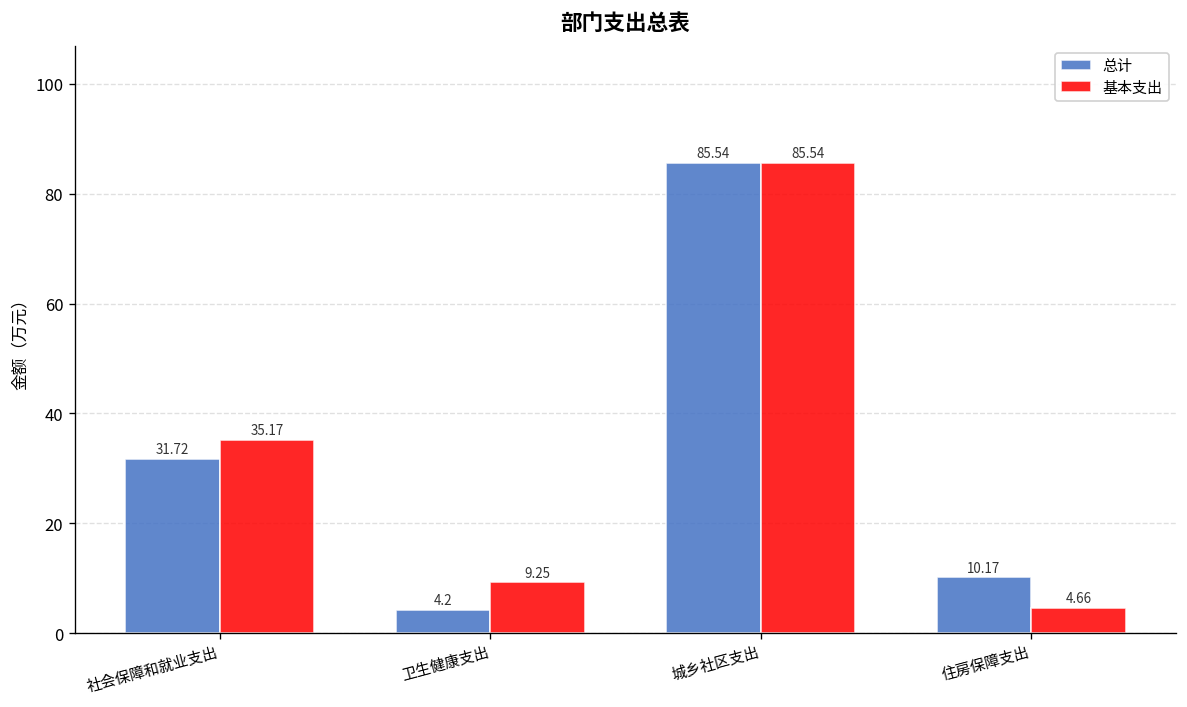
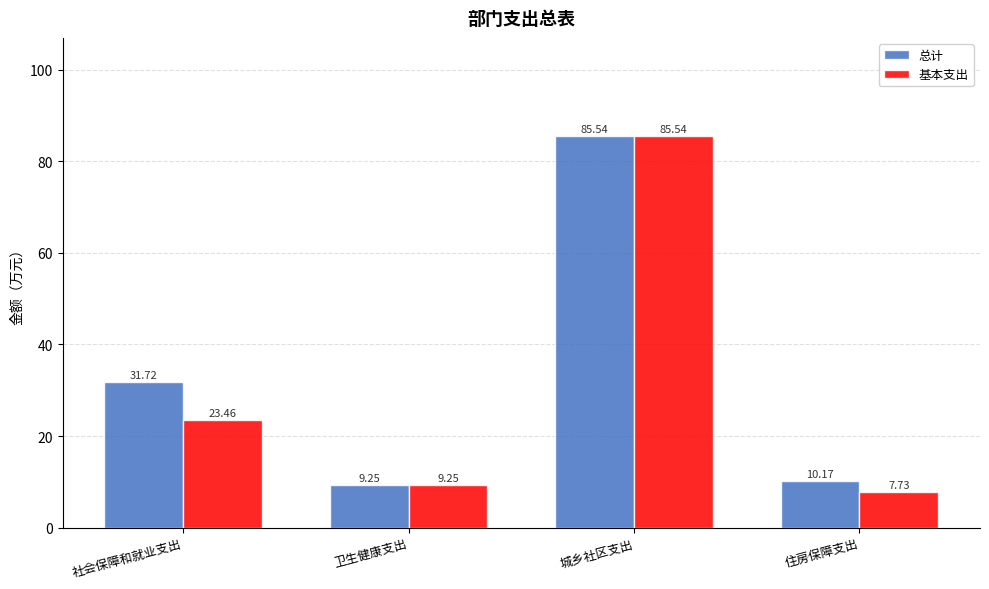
基本支出, 社会保障和就业支出: 35.17 -> 23.46
总计, 卫生健康支出: 4.2 -> 9.25
基本支出, 住房保障支出: 4.66 -> 7.73
